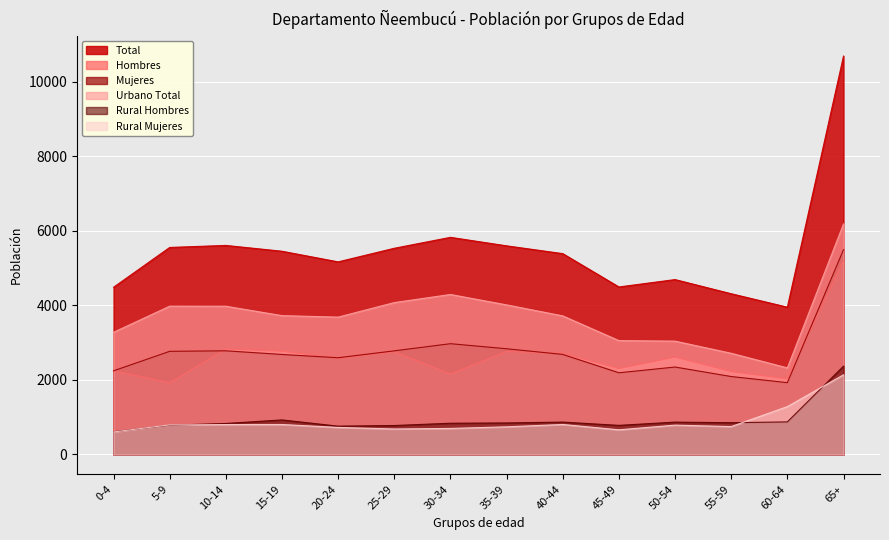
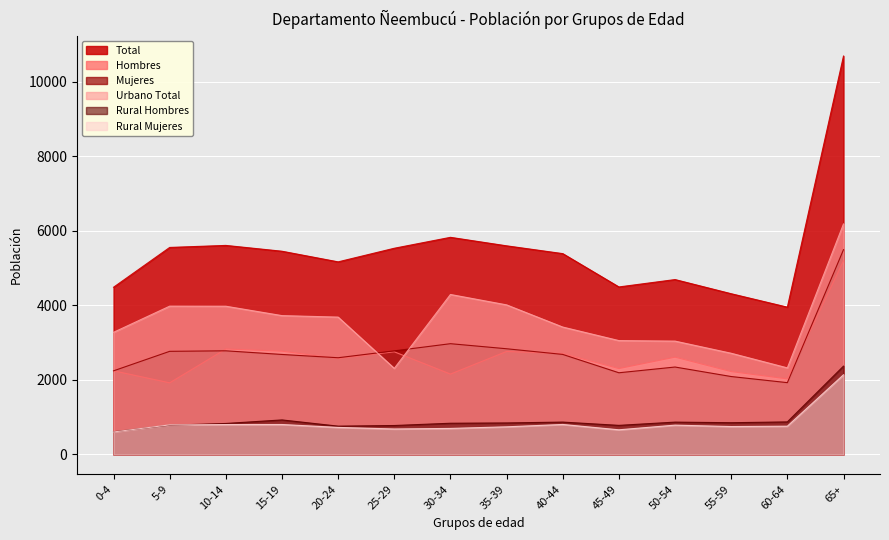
Urbano Total, 25-29: 4100 -> 2300
Urbano Total, 40-44: 3700 -> 3400
Rural Mujeres, 60-64: 1300 -> 800
